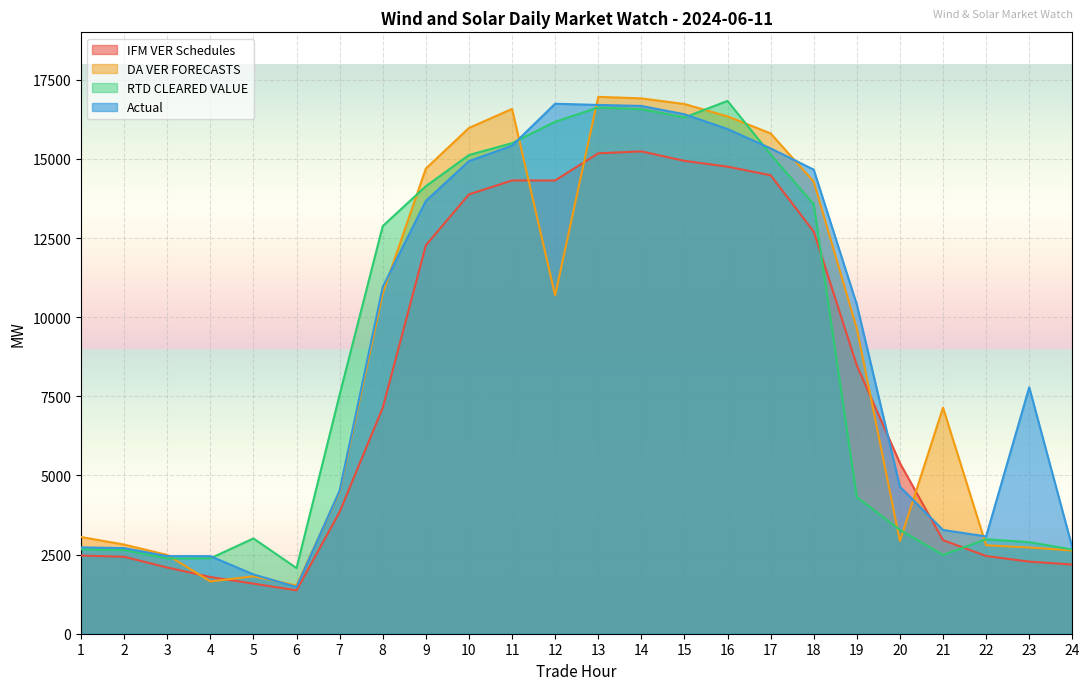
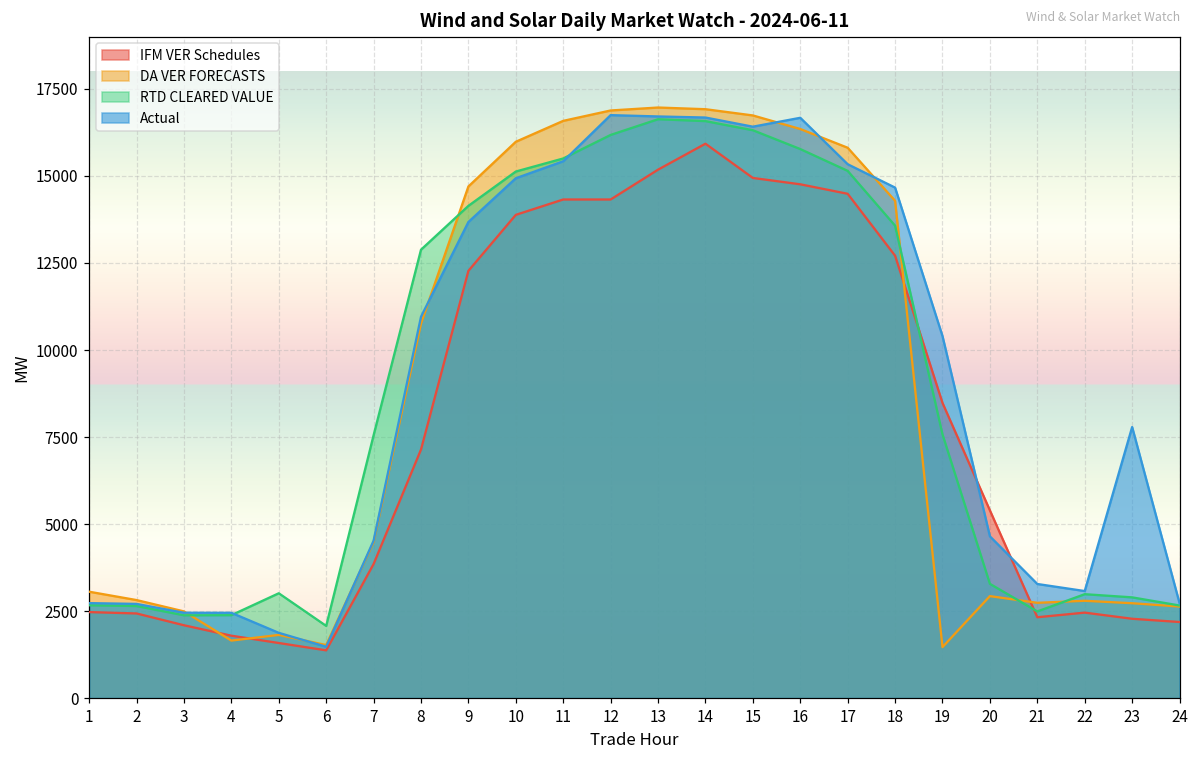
DA VER FORECASTS, 12: 10700 -> 16900
IFM VER Schedules, 14: 15200 -> 15900
RTD CLEARED VALUE, 16: 16800 -> 15800
Actual, 16: 15900 -> 16700
DA VER FORECASTS, 19: 9600 -> 1500
RTD CLEARED VALUE, 19: 4300 -> 7600
IFM VER Schedules, 21: 3000 -> 2300
DA VER FORECASTS, 21: 7100 -> 2700
